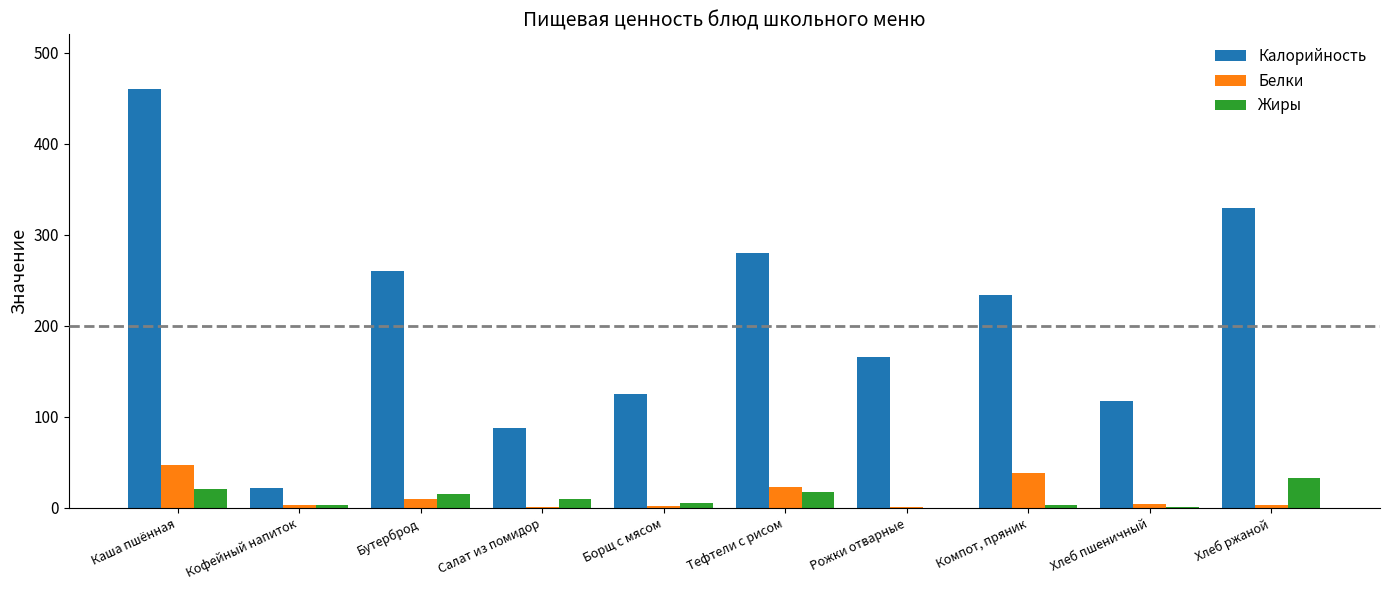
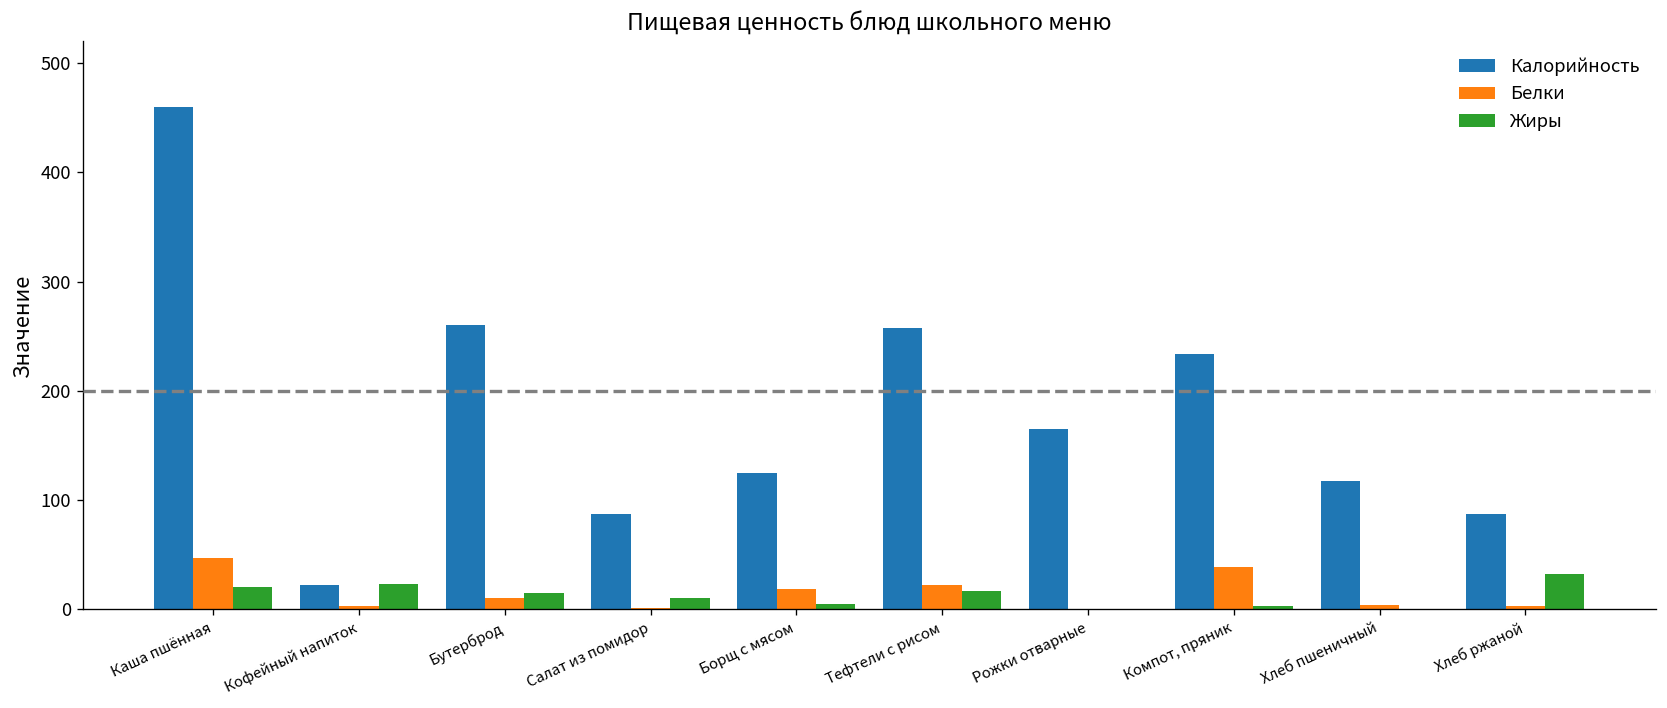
Жиры, Кофейный напиток: 0 -> 20
Белки, Борщ с мясом: 0 -> 20
Калорийность, Тефтели с рисом: 280 -> 260
Калорийность, Хлеб ржаной: 330 -> 90
